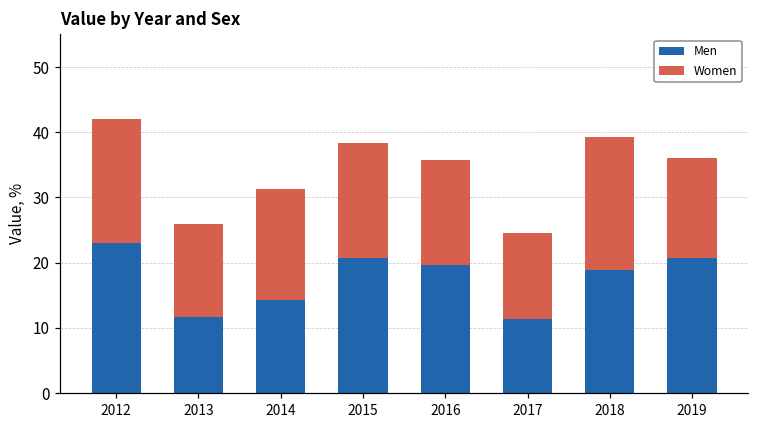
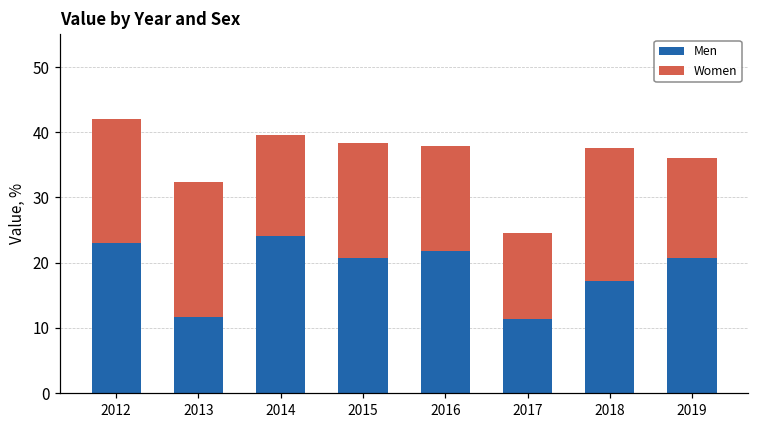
Women, 2013: 14 -> 21
Men, 2014: 14 -> 24
Women, 2014: 17 -> 16
Men, 2016: 20 -> 22
Men, 2018: 19 -> 17
